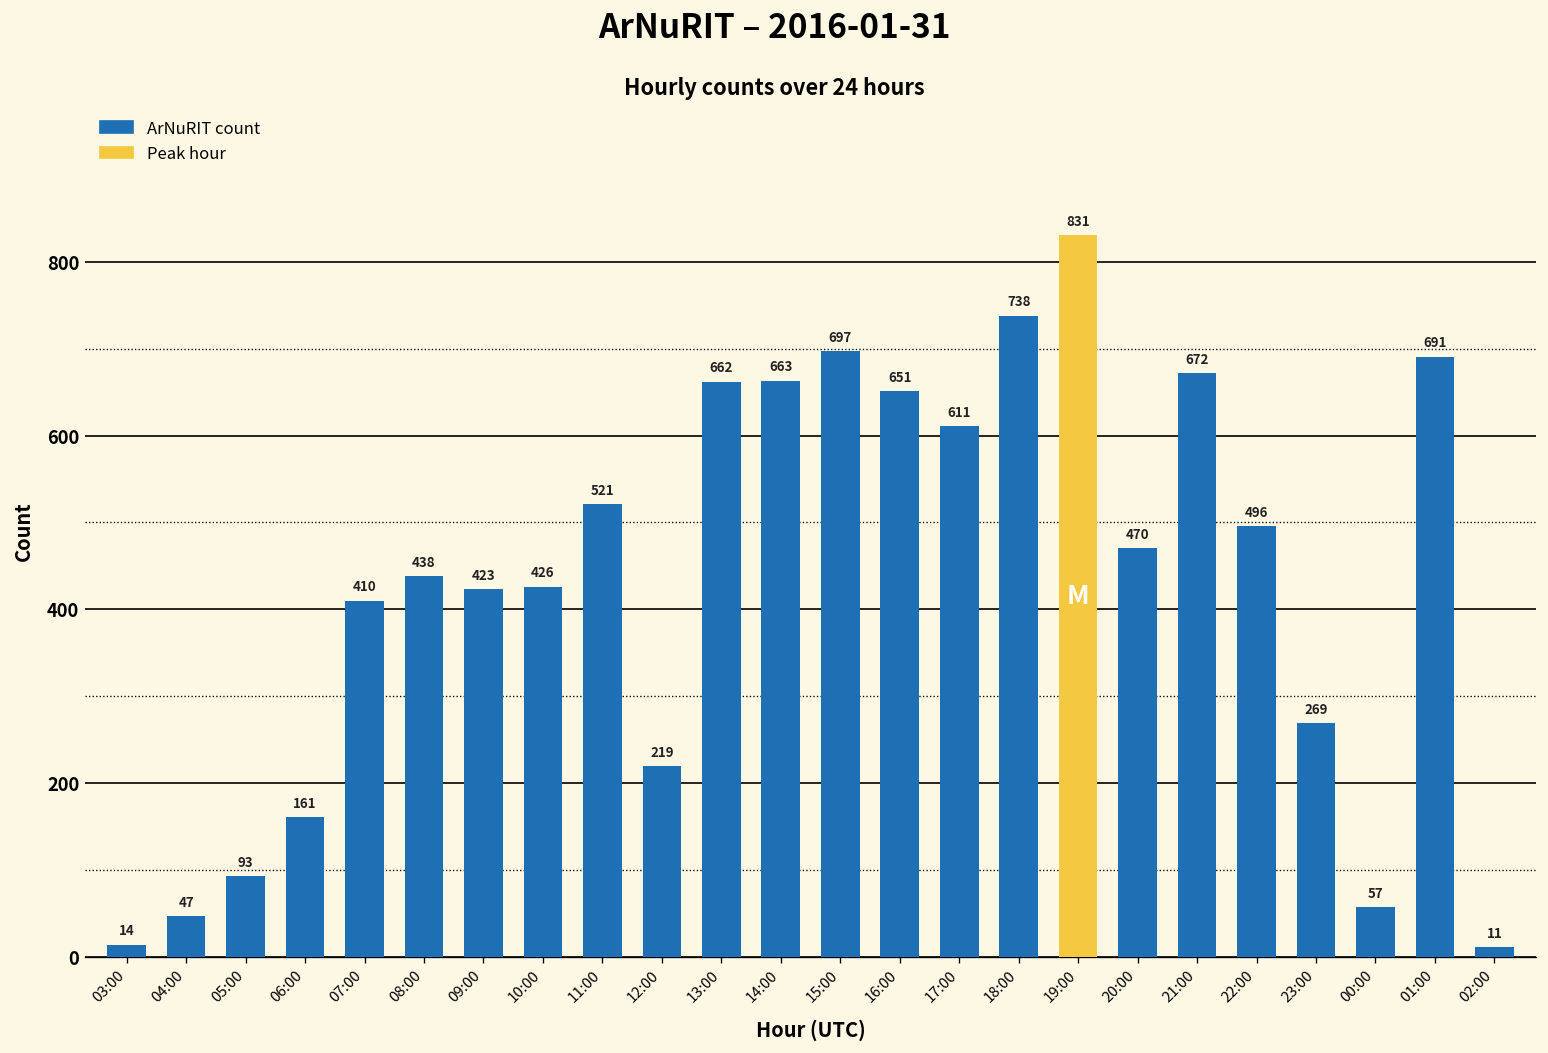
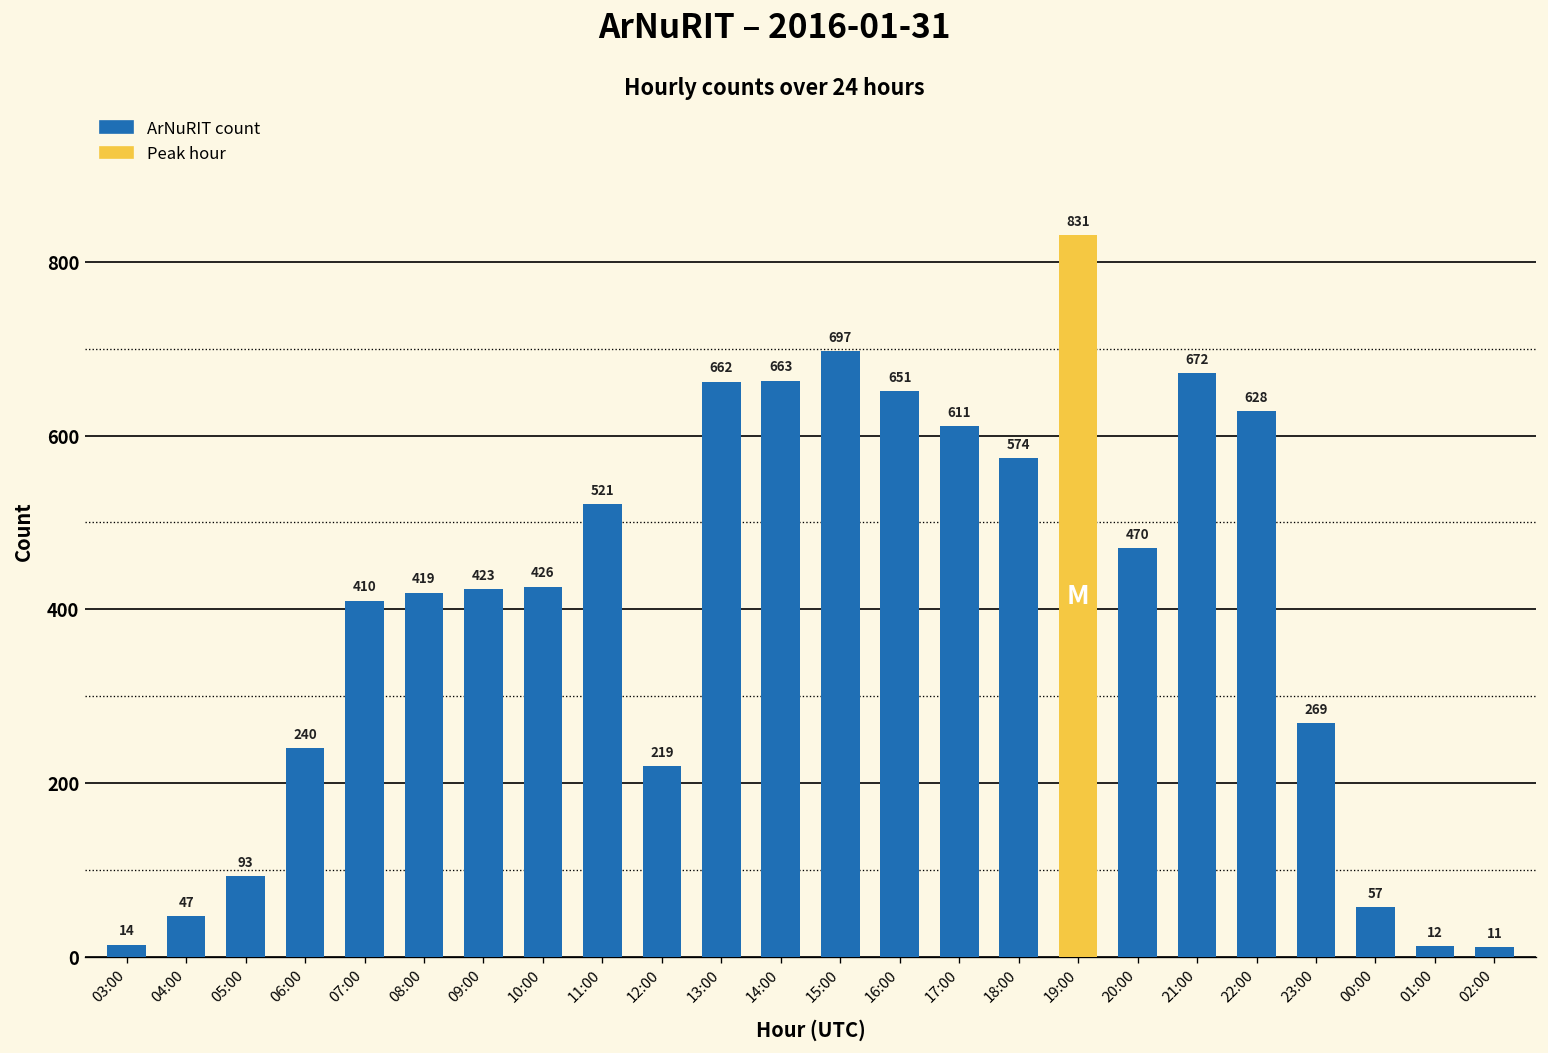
06:00: 161 -> 240
08:00: 438 -> 419
18:00: 738 -> 574
22:00: 496 -> 628
01:00: 691 -> 12
